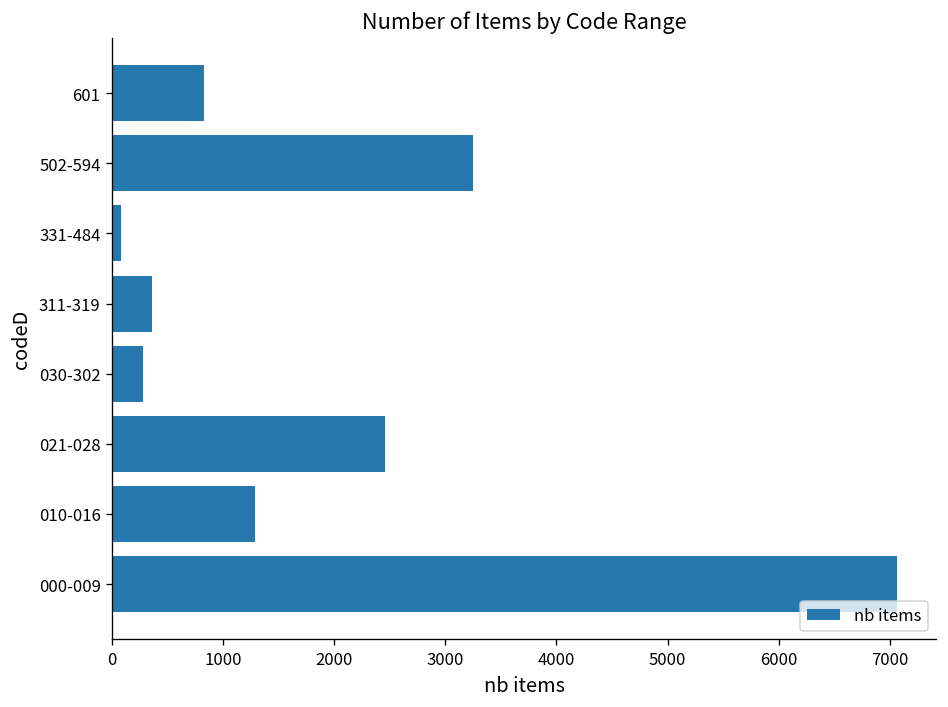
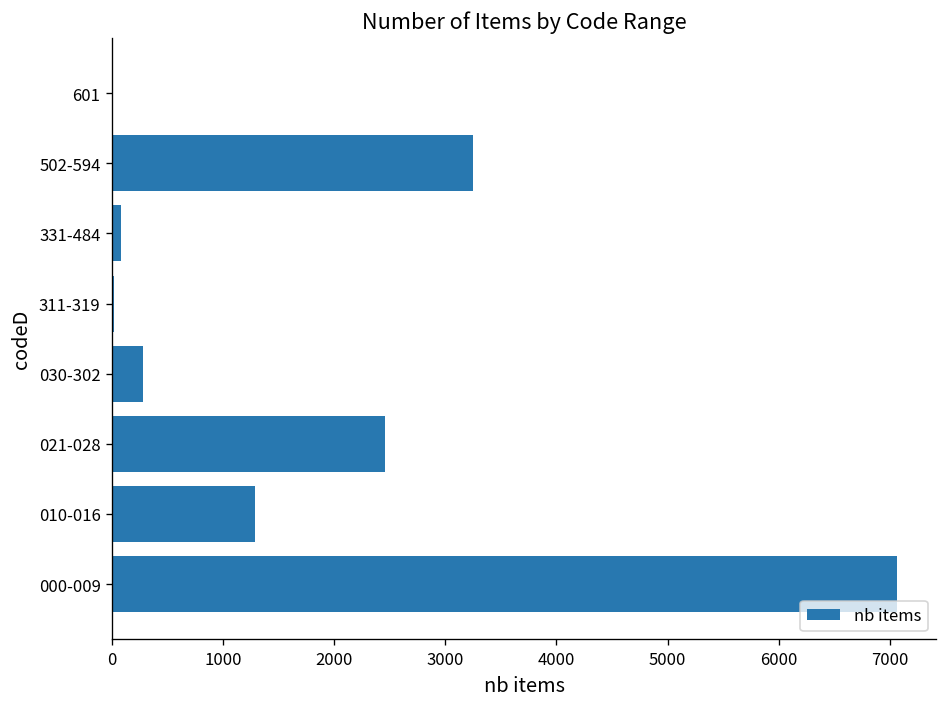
601: 800 -> 0
311-319: 400 -> 0
